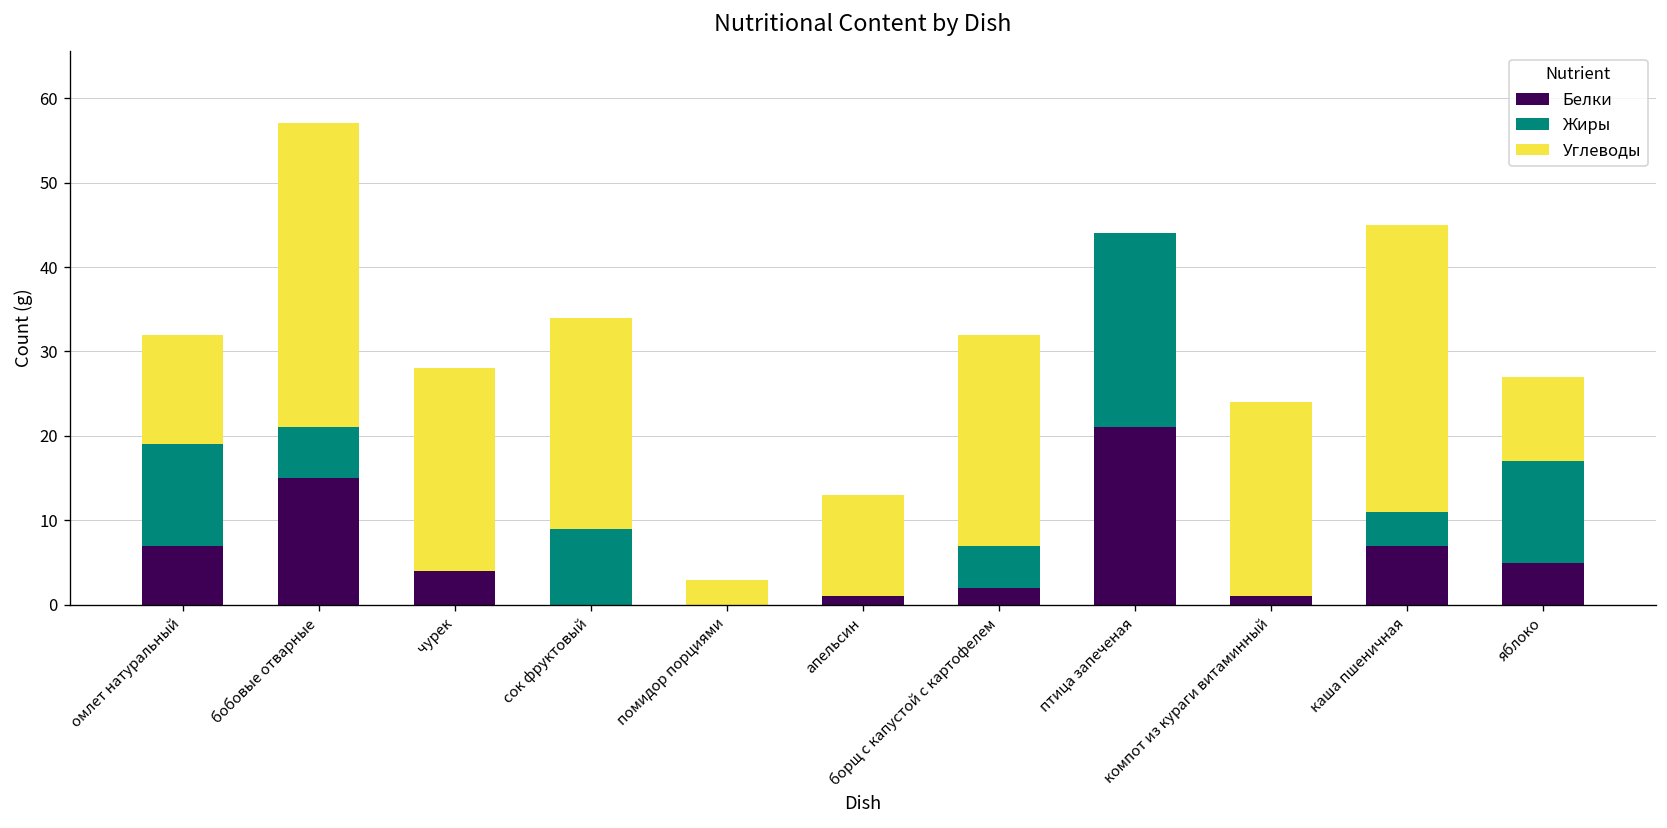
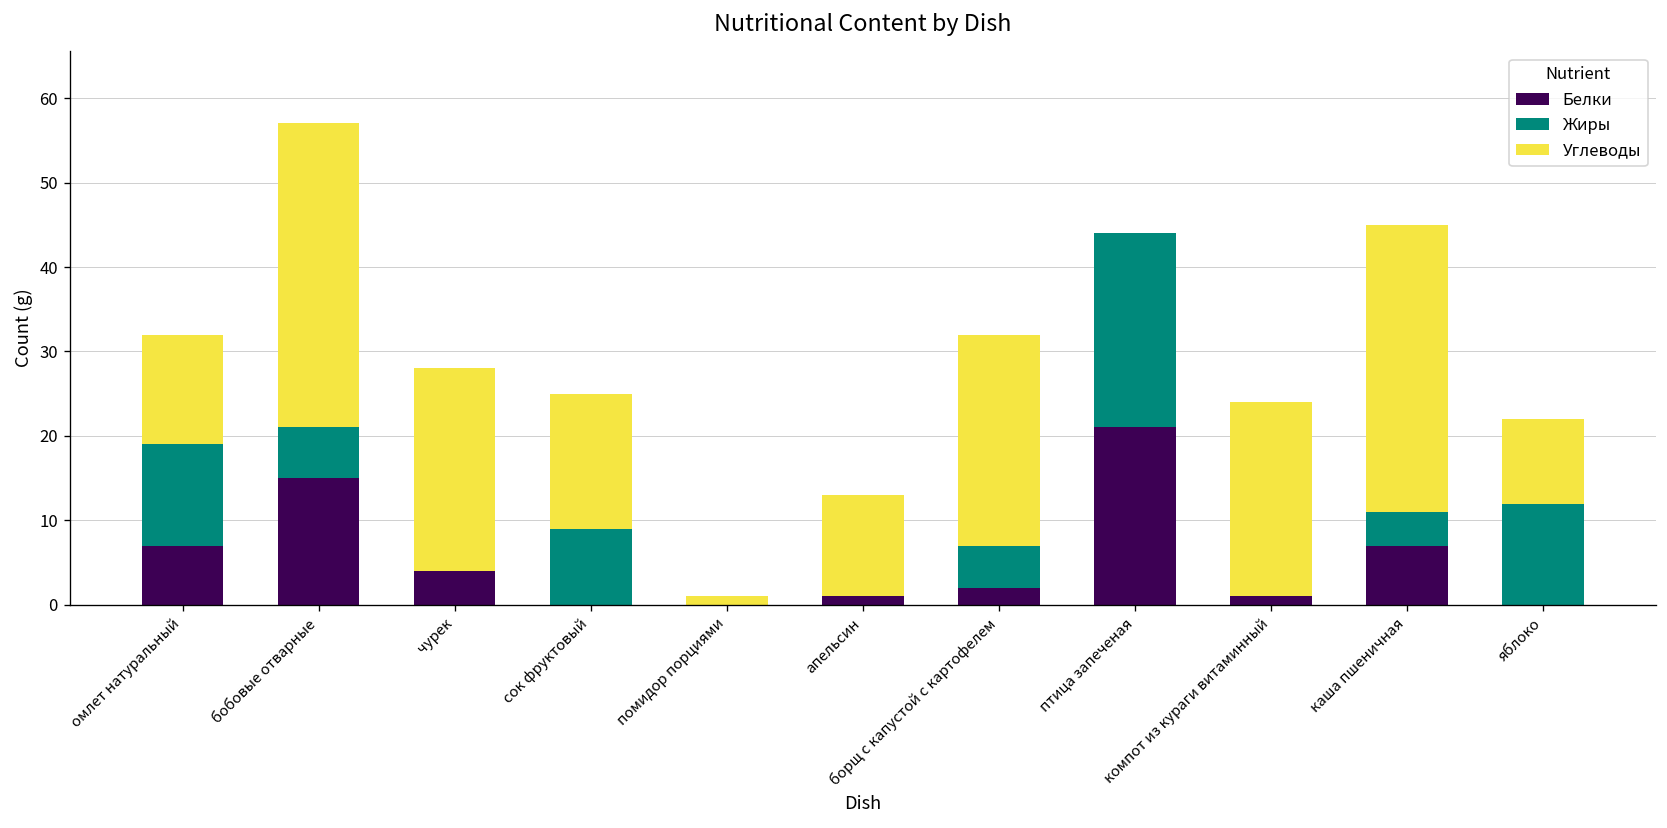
Углеводы, сок фруктовый: 25 -> 16
Углеводы, помидор порциями: 3 -> 1
Белки, яблоко: 5 -> 0
